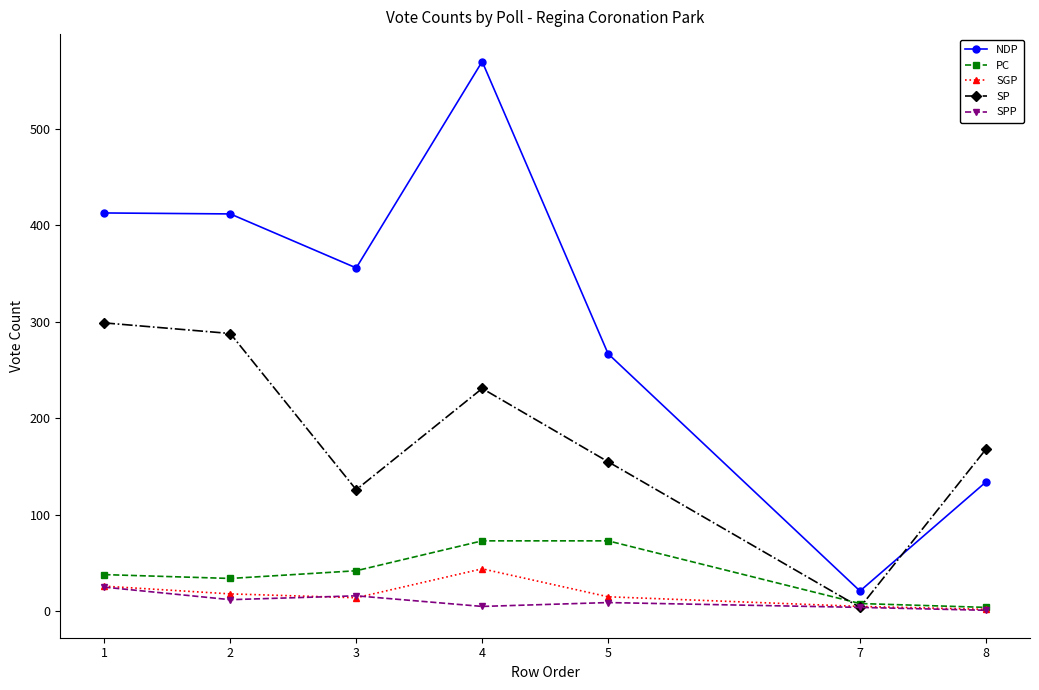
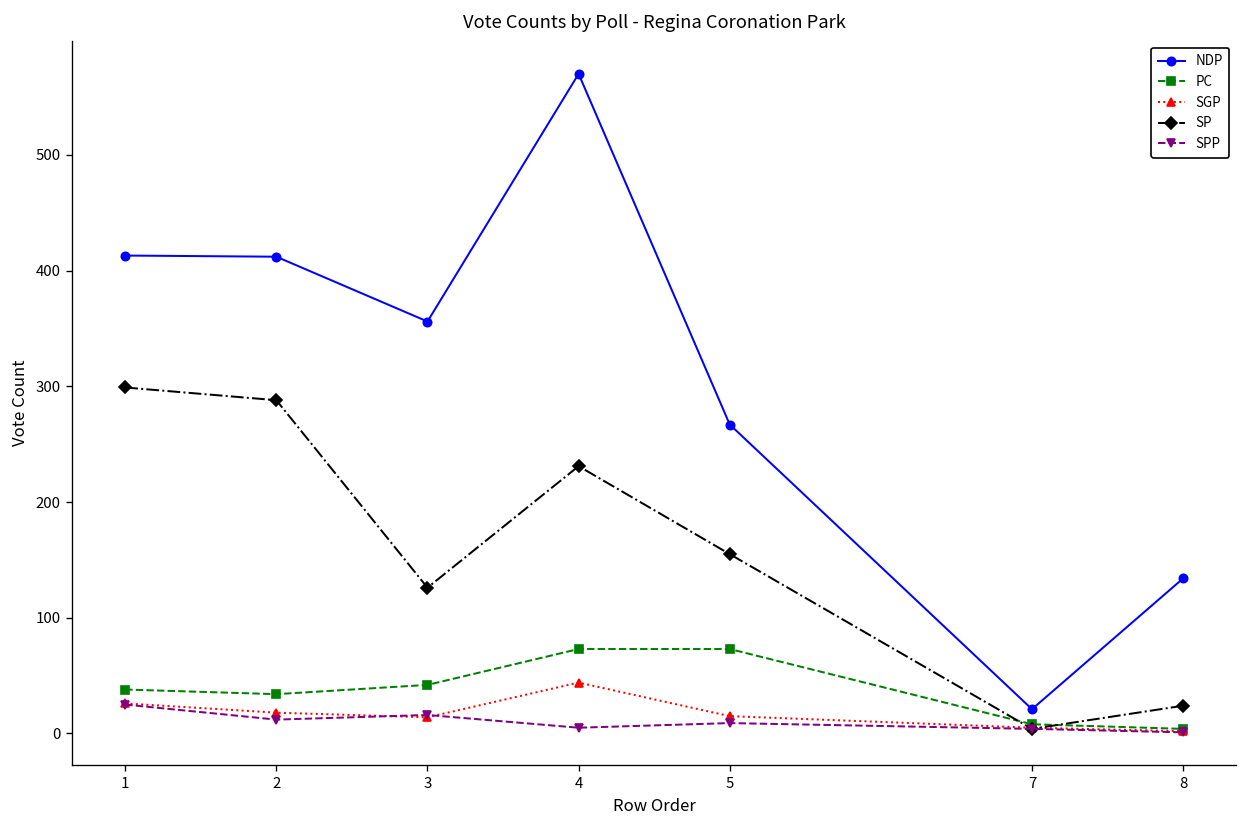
SP, 8: 170 -> 20
